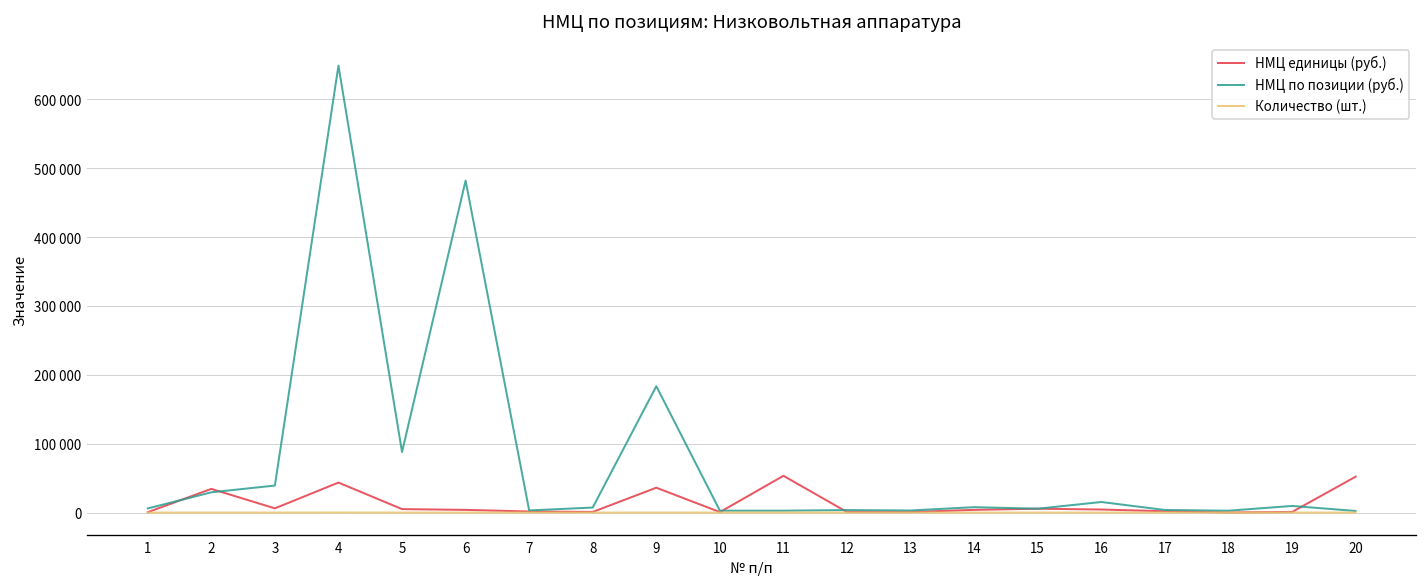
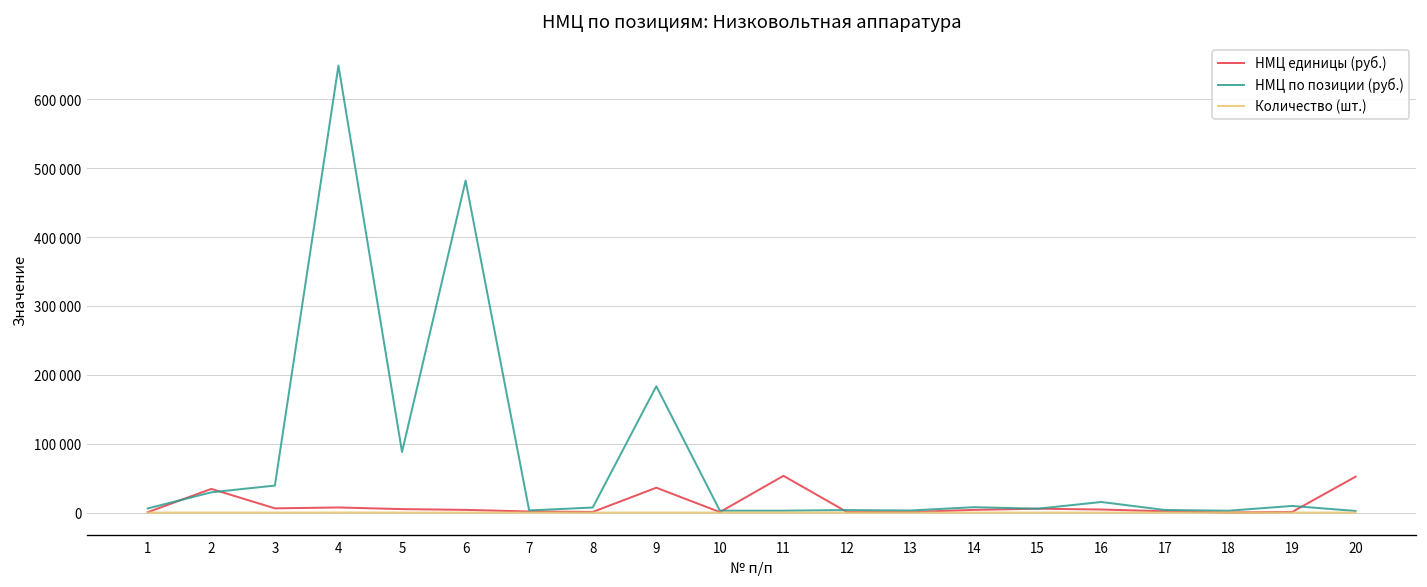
НМЦ единицы (руб.), 4: 40000 -> 10000
